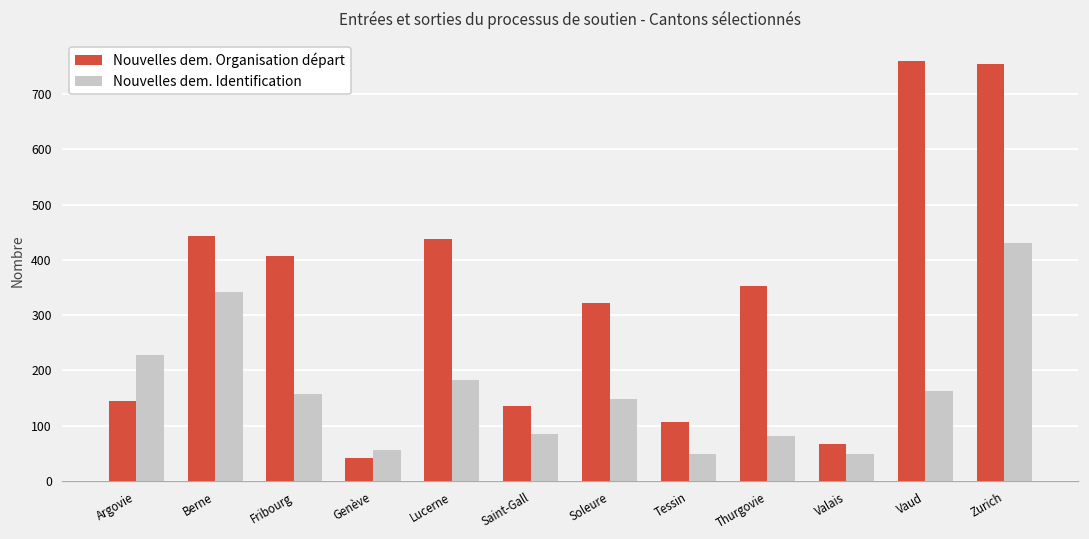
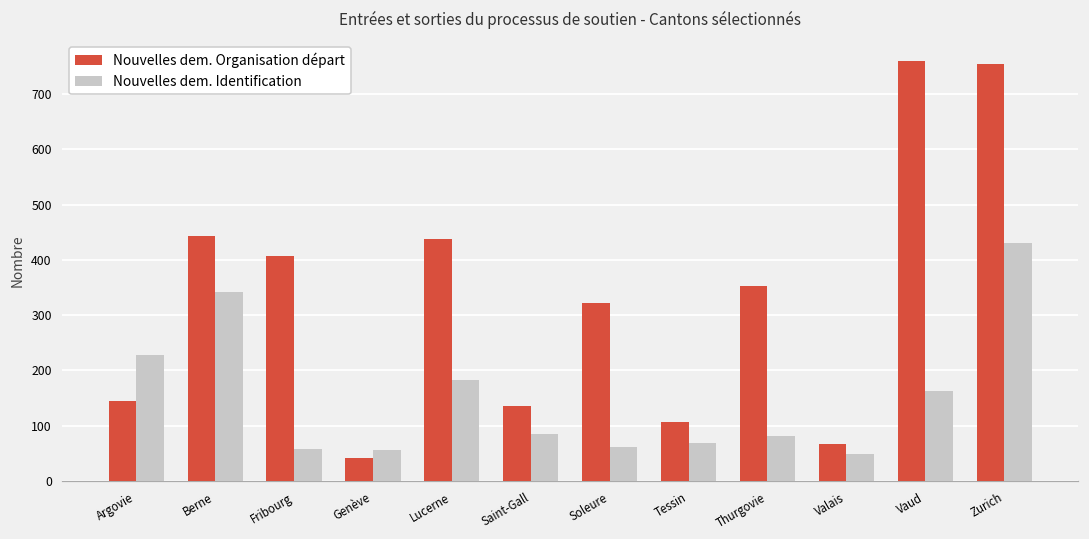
Nouvelles dem. Identification, Fribourg: 160 -> 60
Nouvelles dem. Identification, Soleure: 150 -> 60
Nouvelles dem. Identification, Tessin: 50 -> 70
